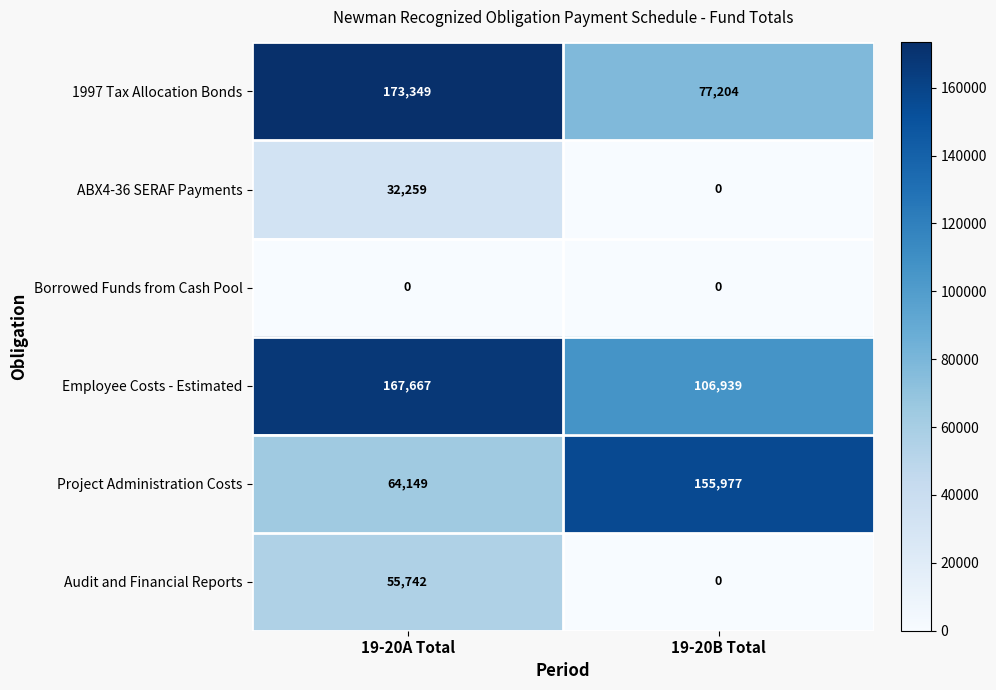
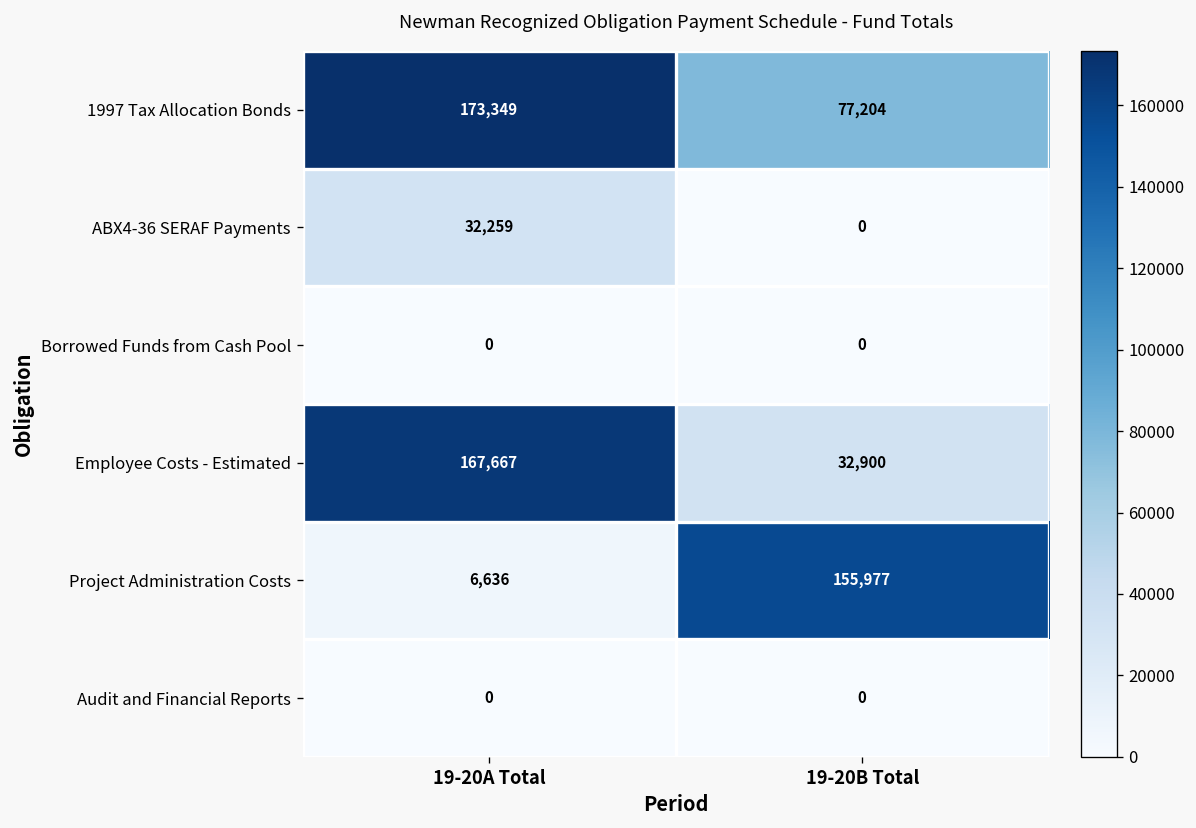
Employee Costs - Estimated, 19-20B Total: 106,939 -> 32,900
Project Administration Costs, 19-20A Total: 64,149 -> 6,636
Audit and Financial Reports, 19-20A Total: 55,742 -> 0
